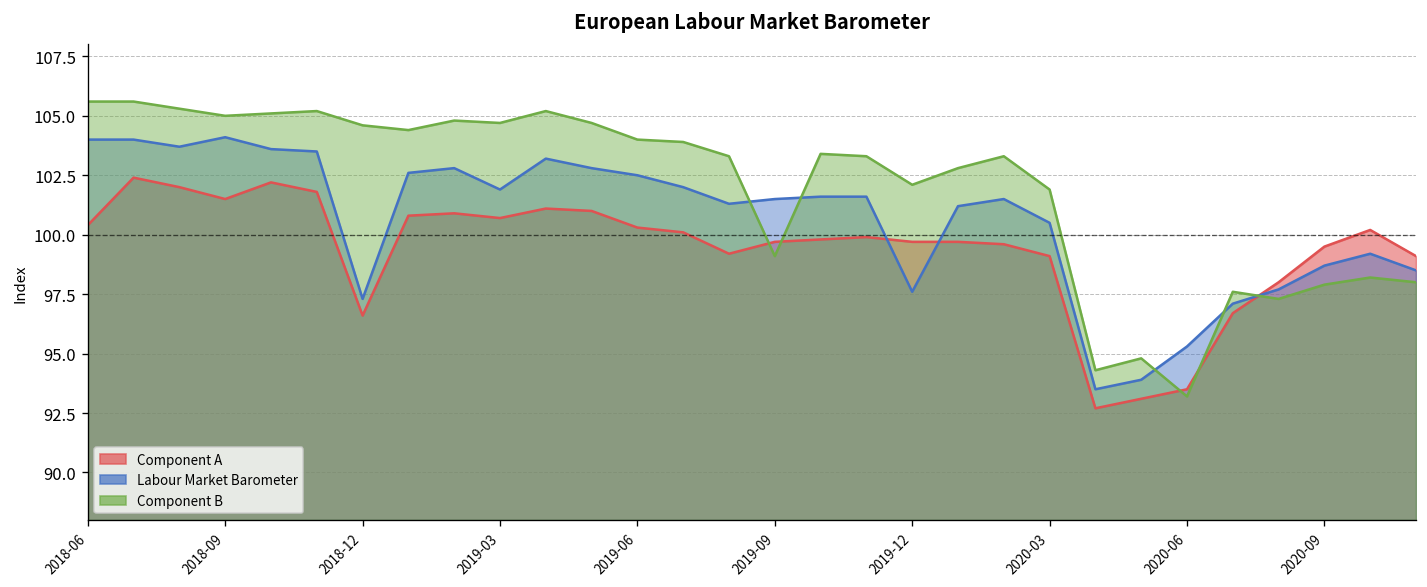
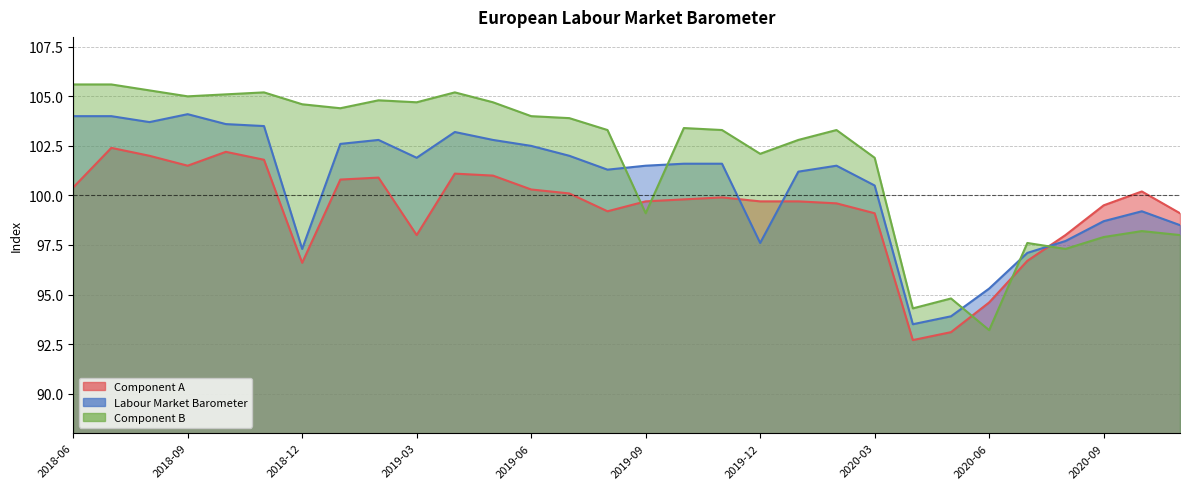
Component A, 2019-03: 100.7 -> 98.0
Component A, 2020-06: 93.5 -> 94.6
